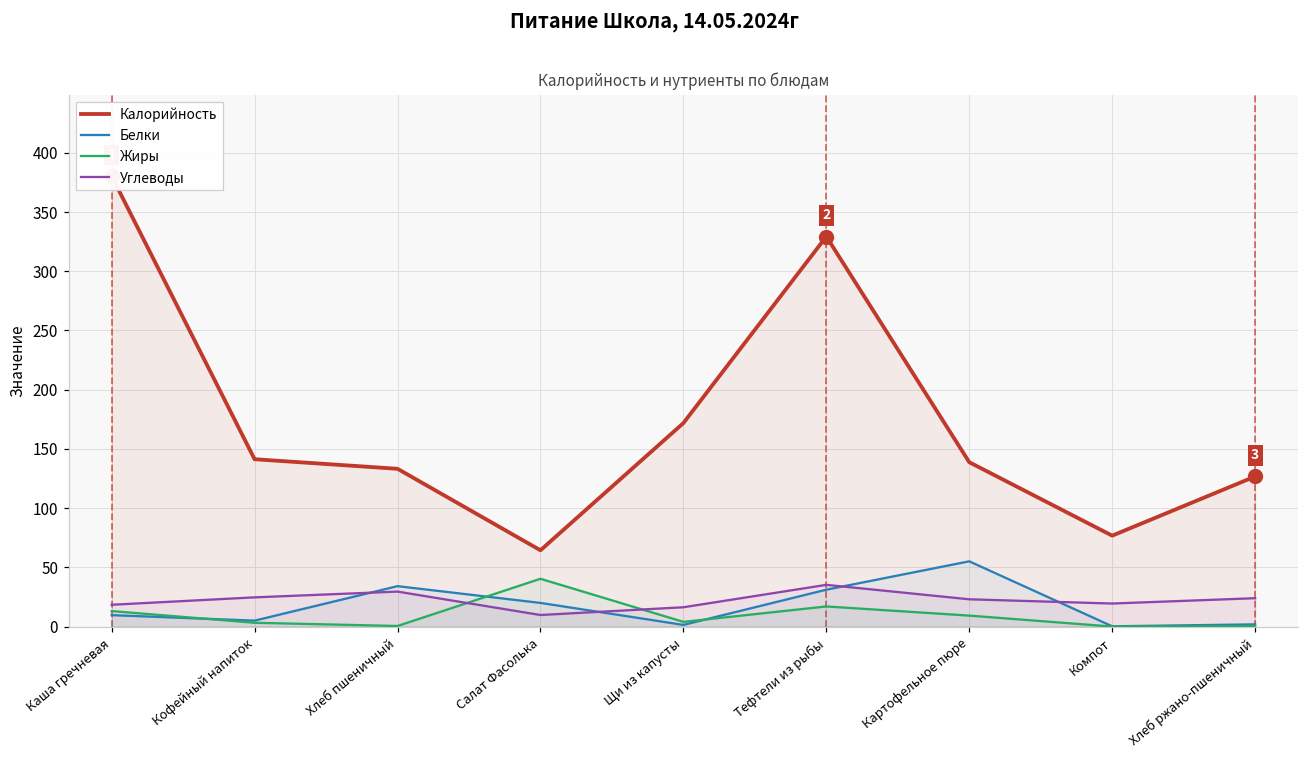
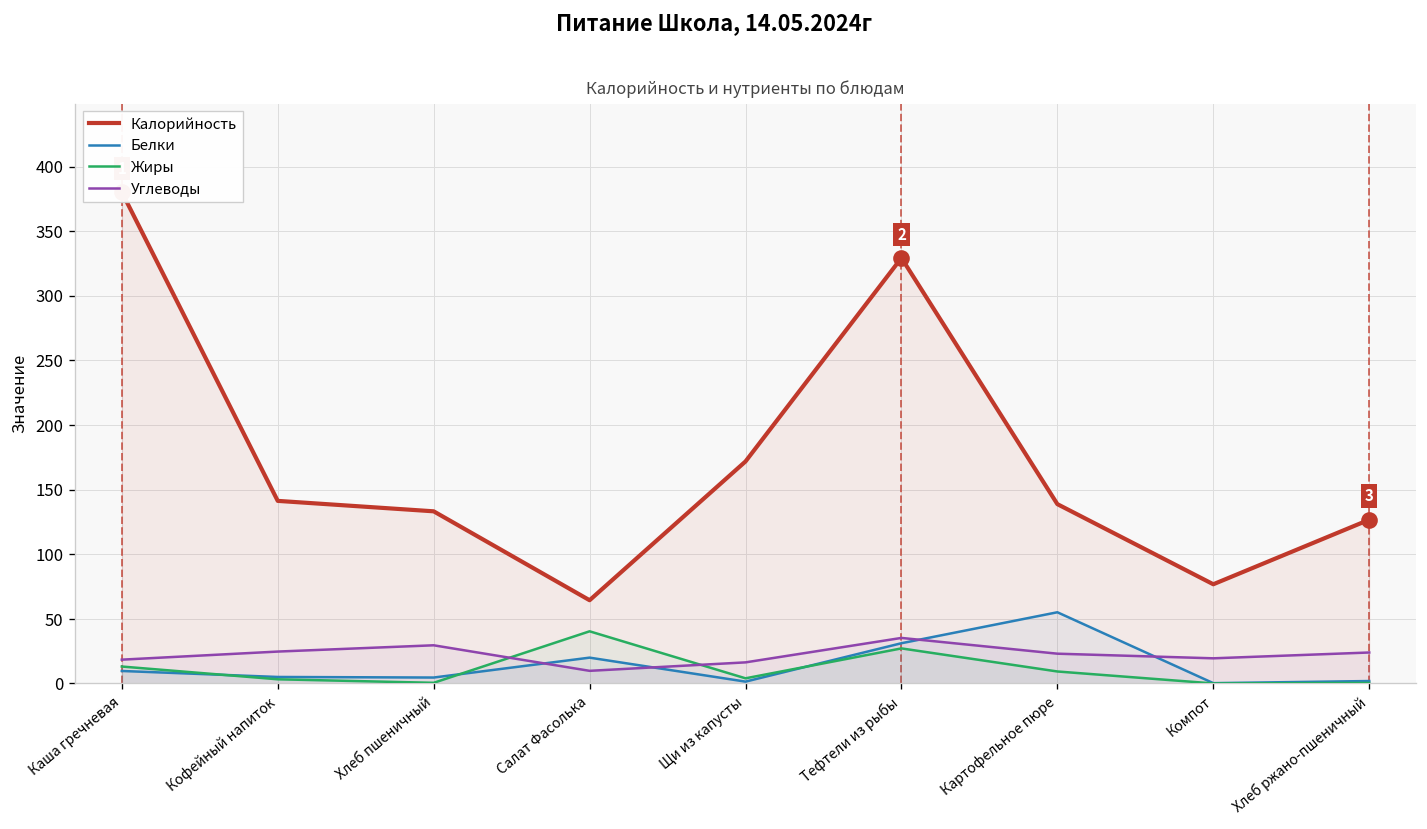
Белки, Хлеб пшеничный: 34 -> 5
Жиры, Тефтели из рыбы: 17 -> 27
